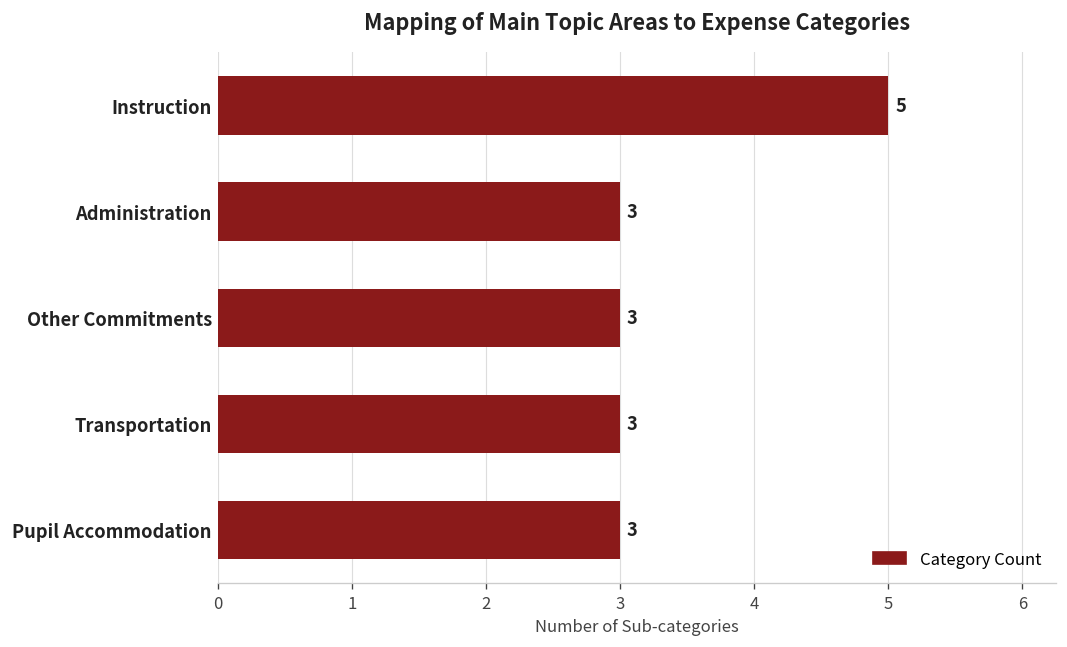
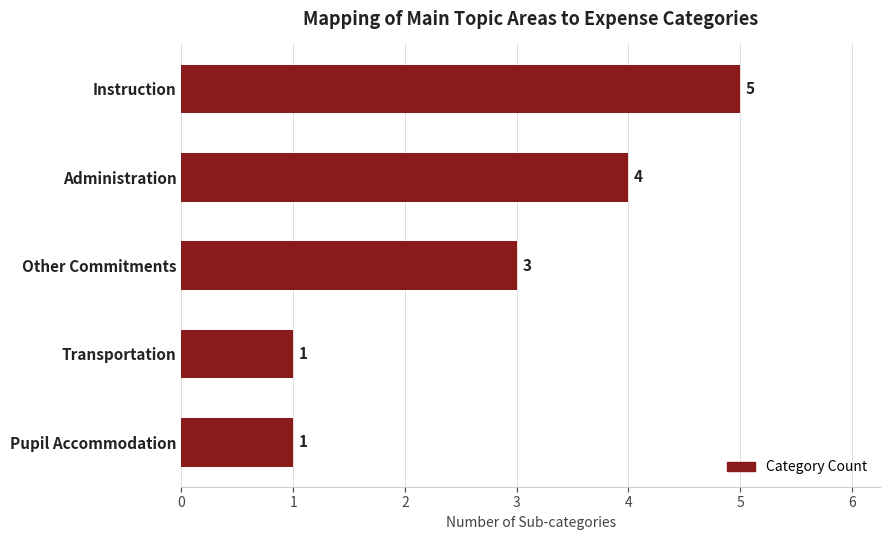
Administration: 3 -> 4
Transportation: 3 -> 1
Pupil Accommodation: 3 -> 1
